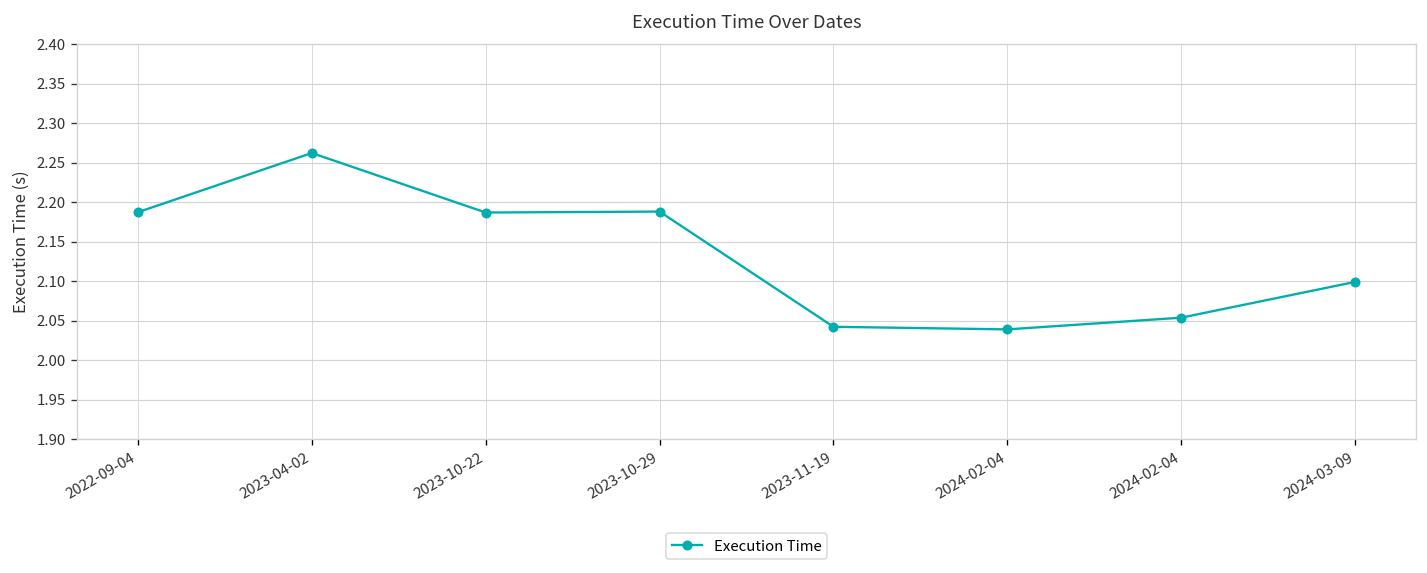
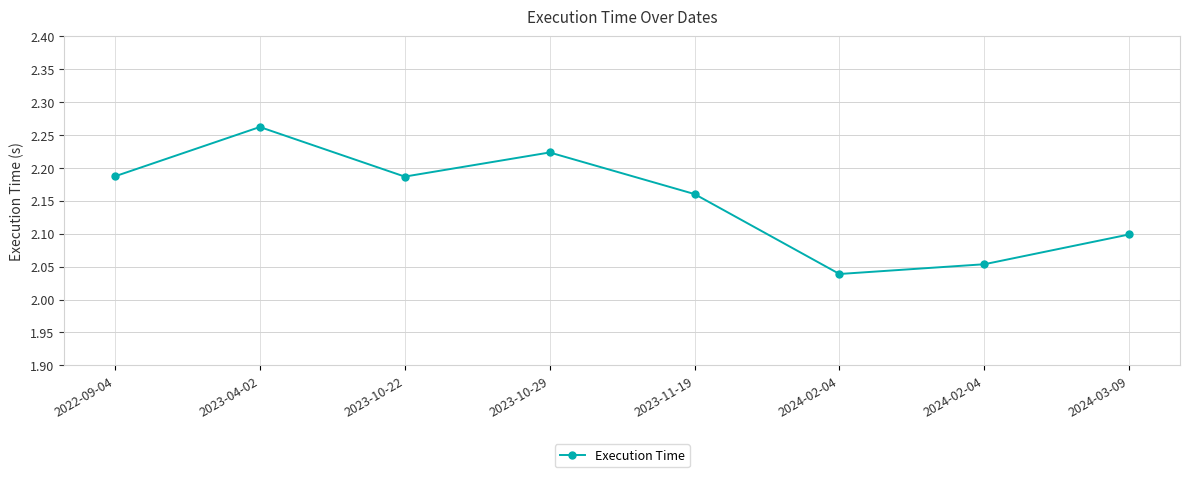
2023-10-29: 2.19 -> 2.22
2023-11-19: 2.04 -> 2.16
